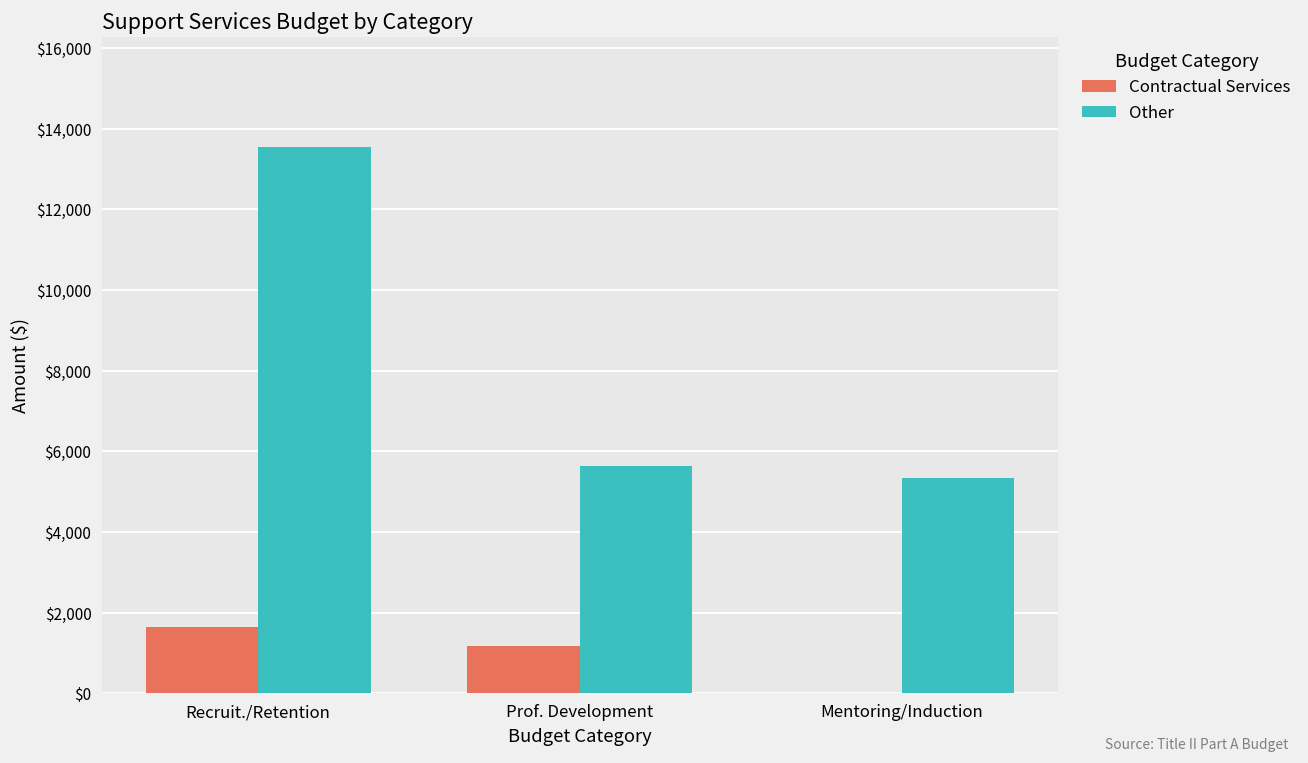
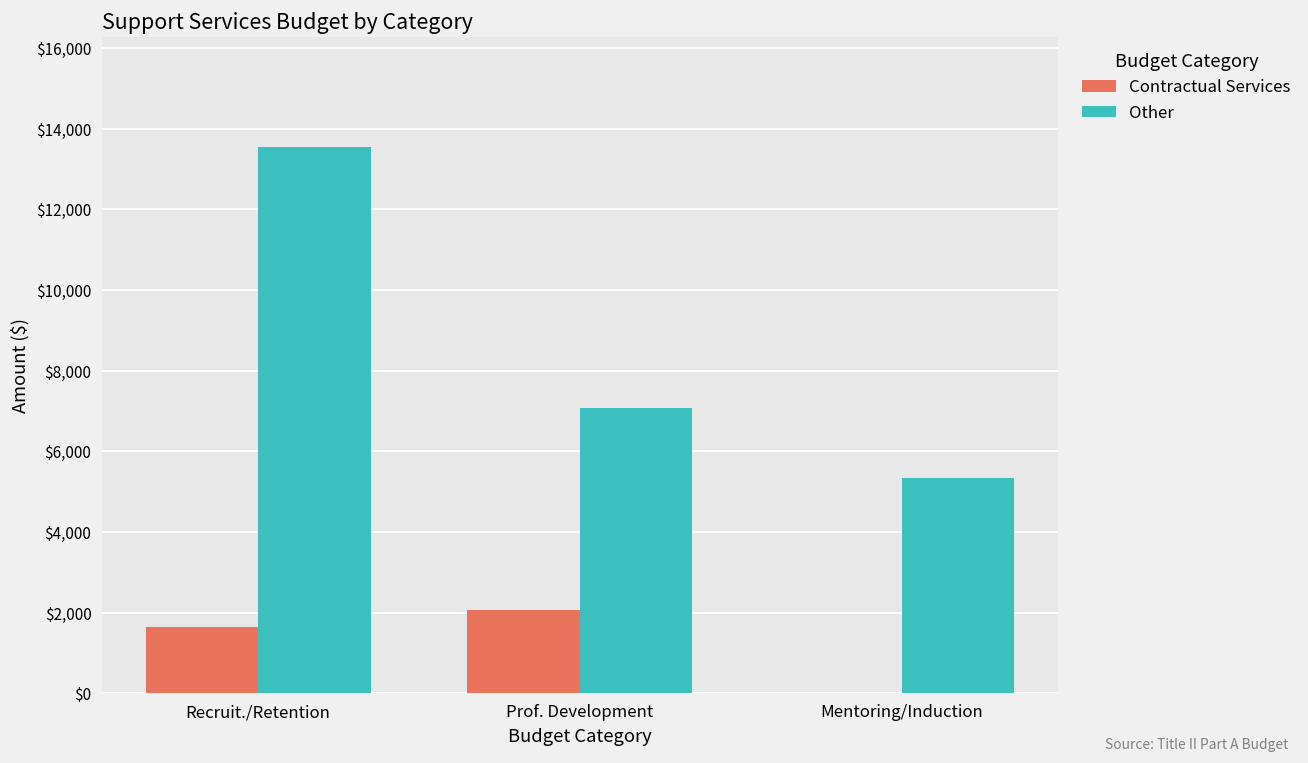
Contractual Services, Prof. Development: $1,200 -> $2,100
Other, Prof. Development: $5,600 -> $7,100
